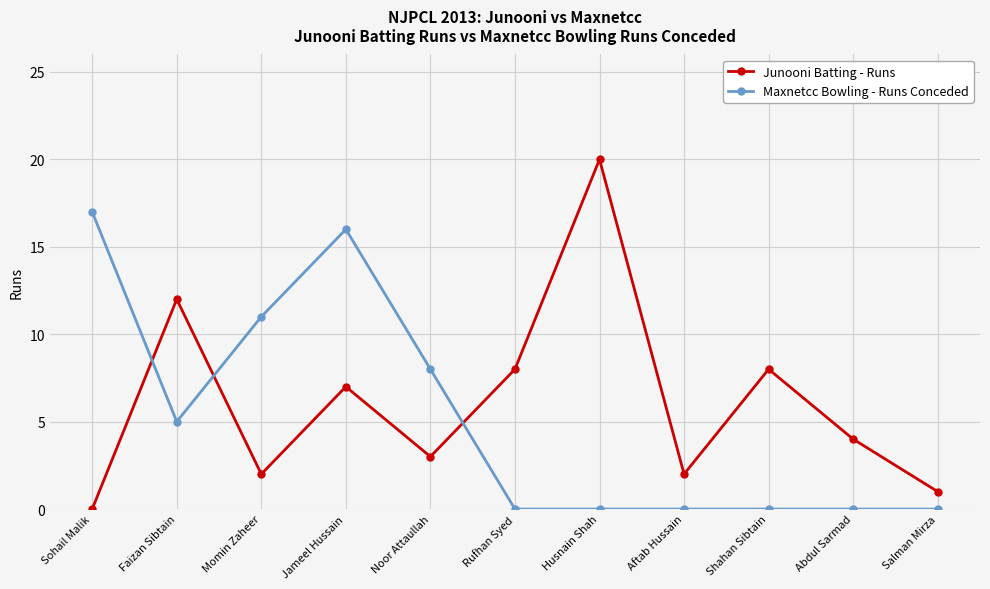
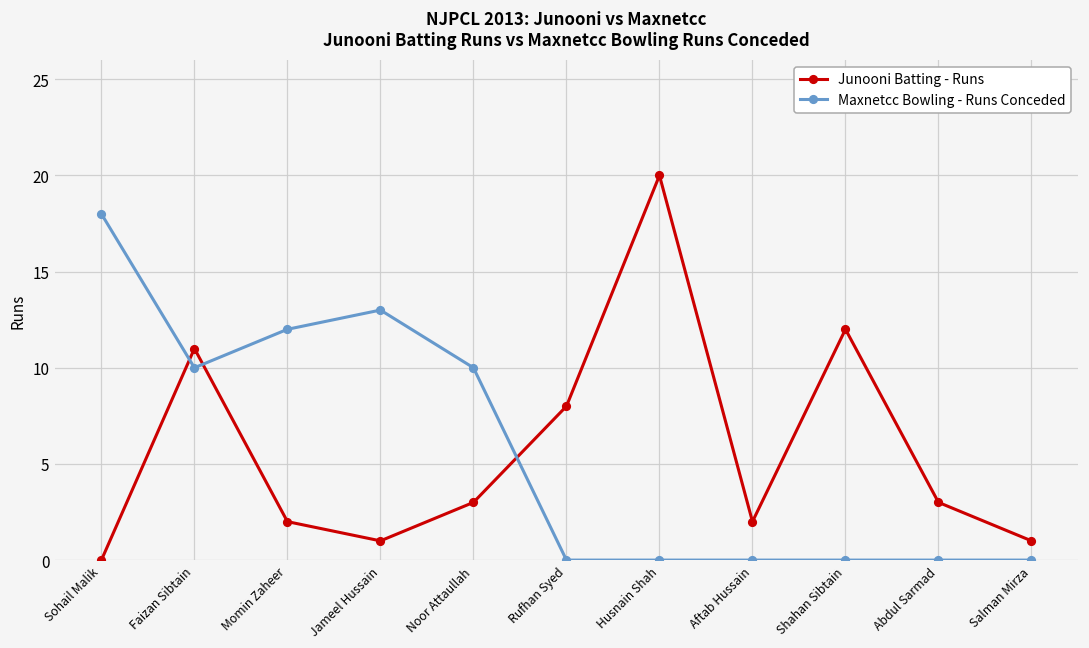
Maxnetcc Bowling - Runs Conceded, Sohail Malik: 17 -> 18
Junooni Batting - Runs, Faizan Sibtain: 12 -> 11
Maxnetcc Bowling - Runs Conceded, Faizan Sibtain: 5 -> 10
Maxnetcc Bowling - Runs Conceded, Momin Zaheer: 11 -> 12
Junooni Batting - Runs, Jameel Hussain: 7 -> 1
Maxnetcc Bowling - Runs Conceded, Jameel Hussain: 16 -> 13
Maxnetcc Bowling - Runs Conceded, Noor Attaullah: 8 -> 10
Junooni Batting - Runs, Shahan Sibtain: 8 -> 12
Junooni Batting - Runs, Abdul Sarmad: 4 -> 3
